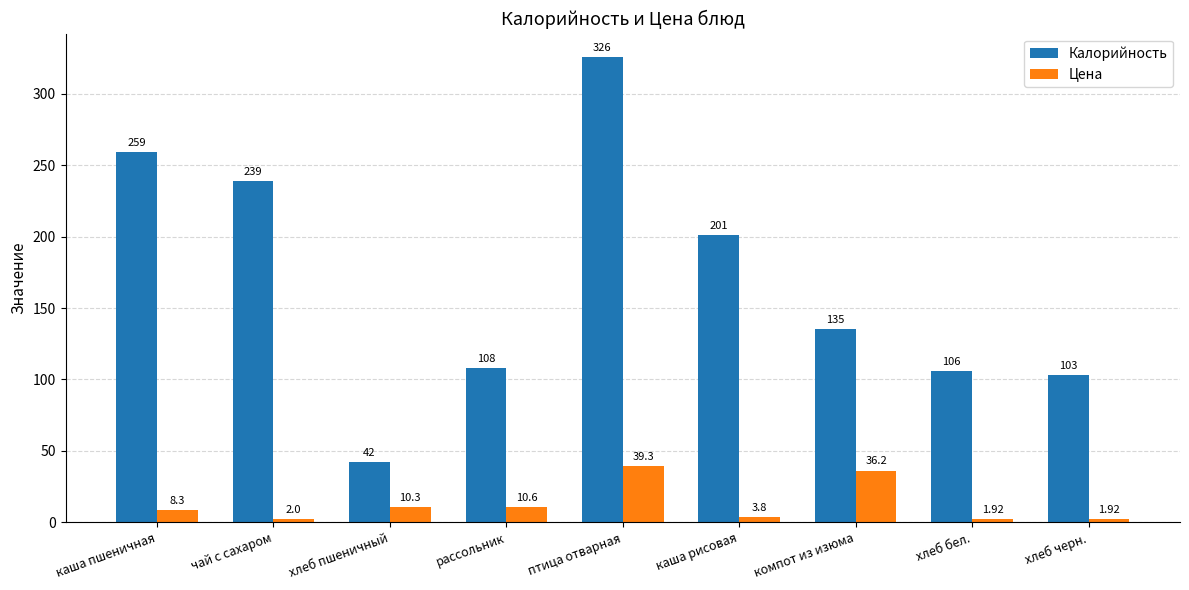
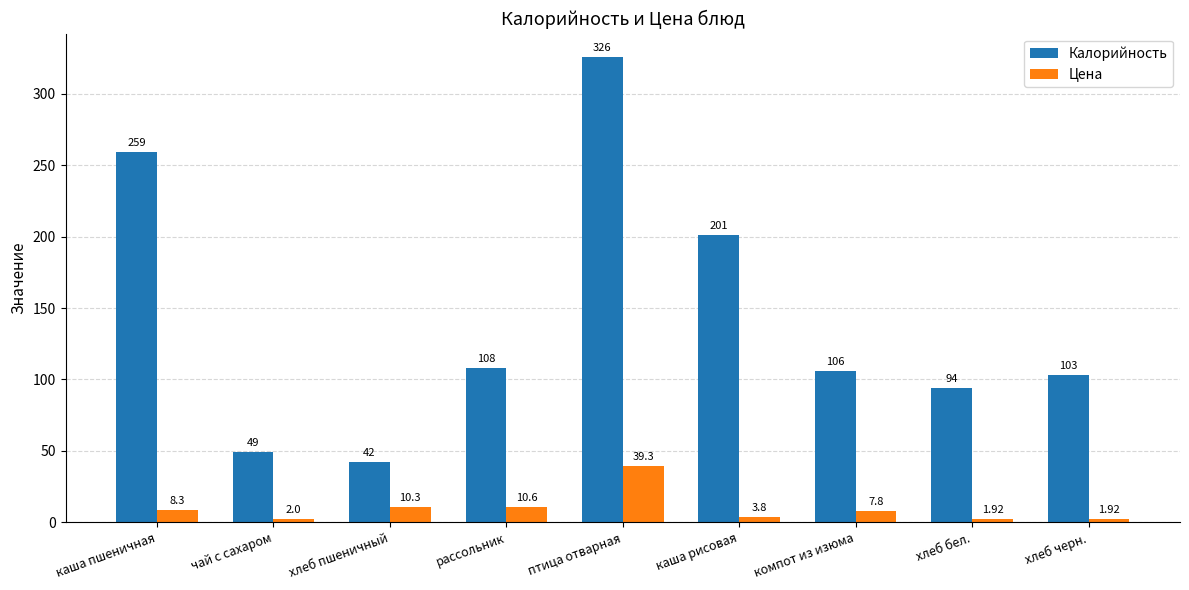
Калорийность, чай с сахаром: 239 -> 49
Калорийность, компот из изюма: 135 -> 106
Цена, компот из изюма: 36.2 -> 7.8
Калорийность, хлеб бел.: 106 -> 94
